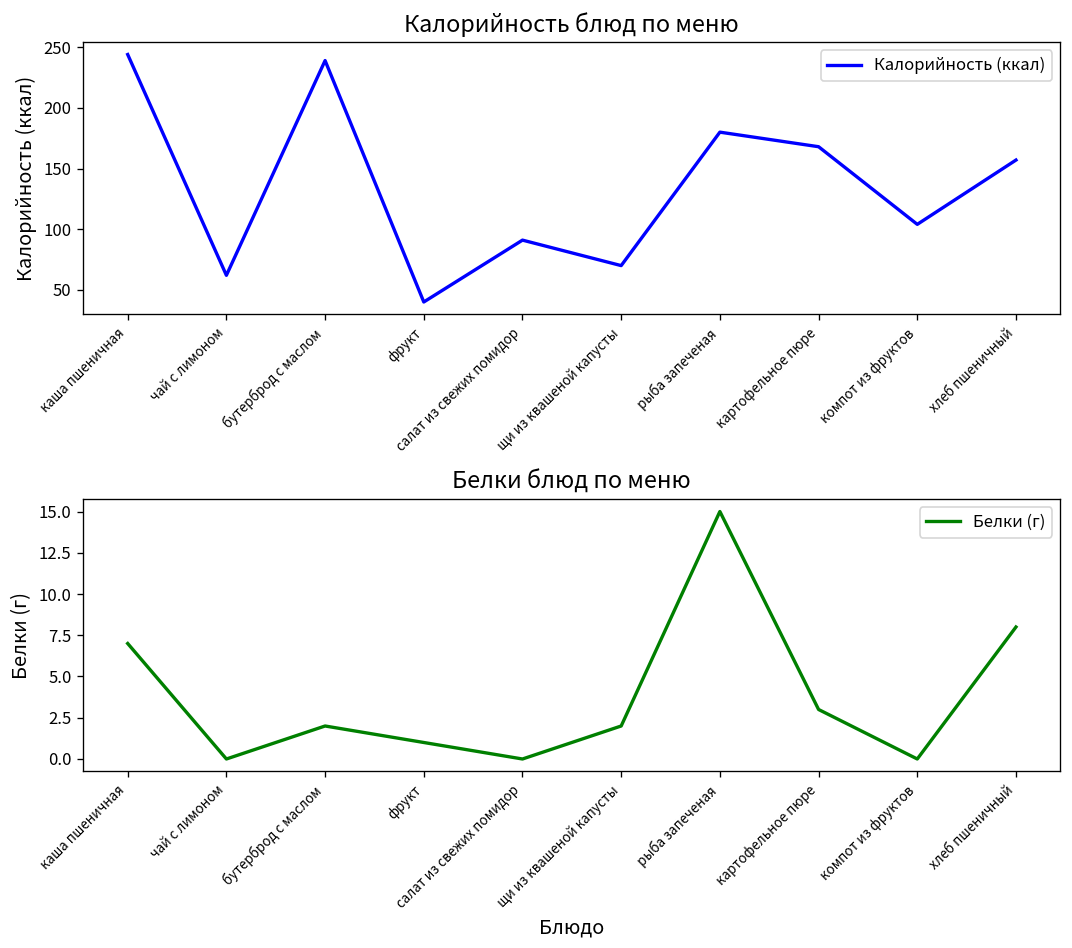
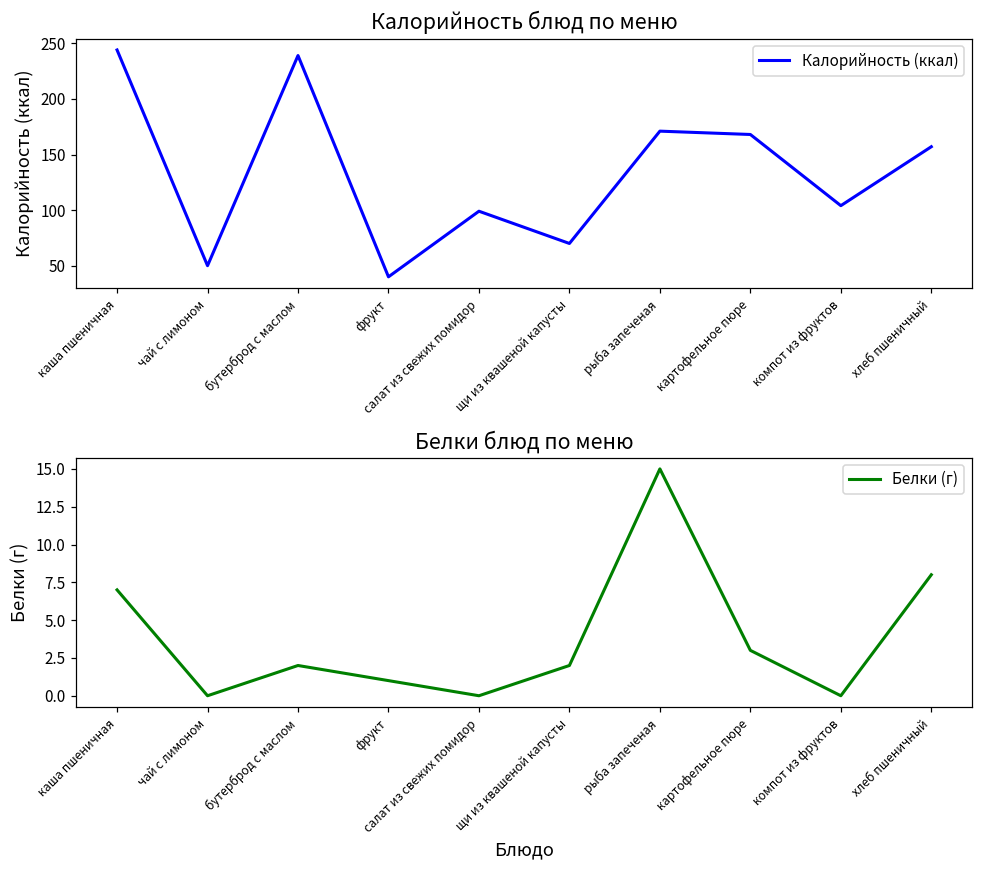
Калорийность блюд по меню, чай с лимоном: 62 -> 50
Калорийность блюд по меню, салат из свежих помидор: 91 -> 99
Калорийность блюд по меню, рыба запеченая: 180 -> 171
